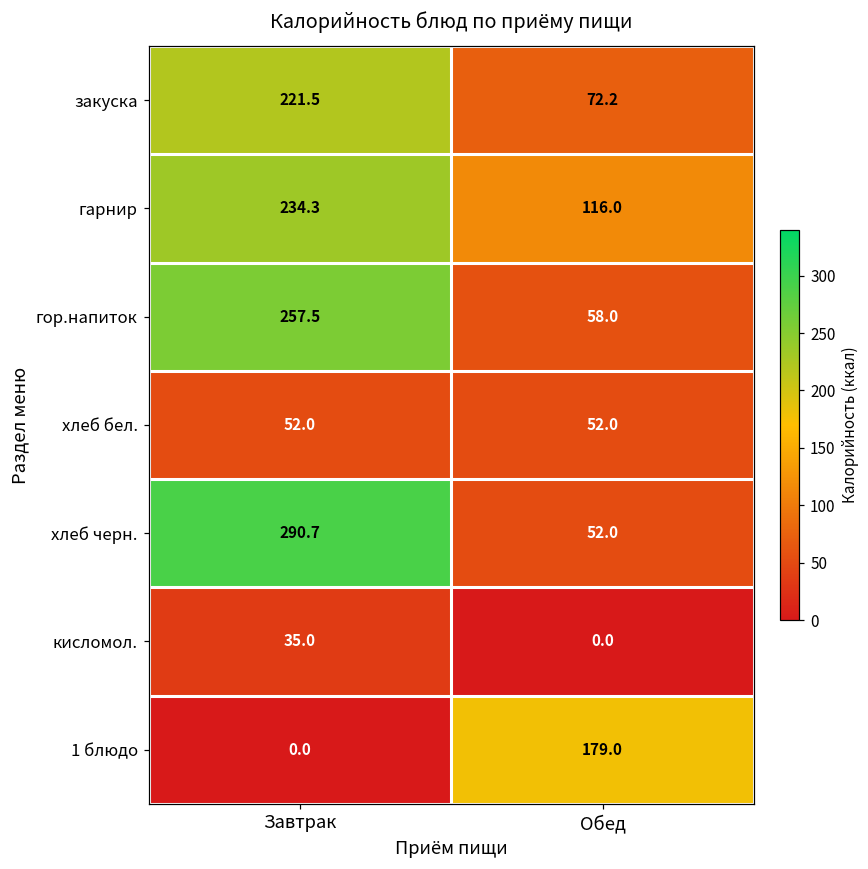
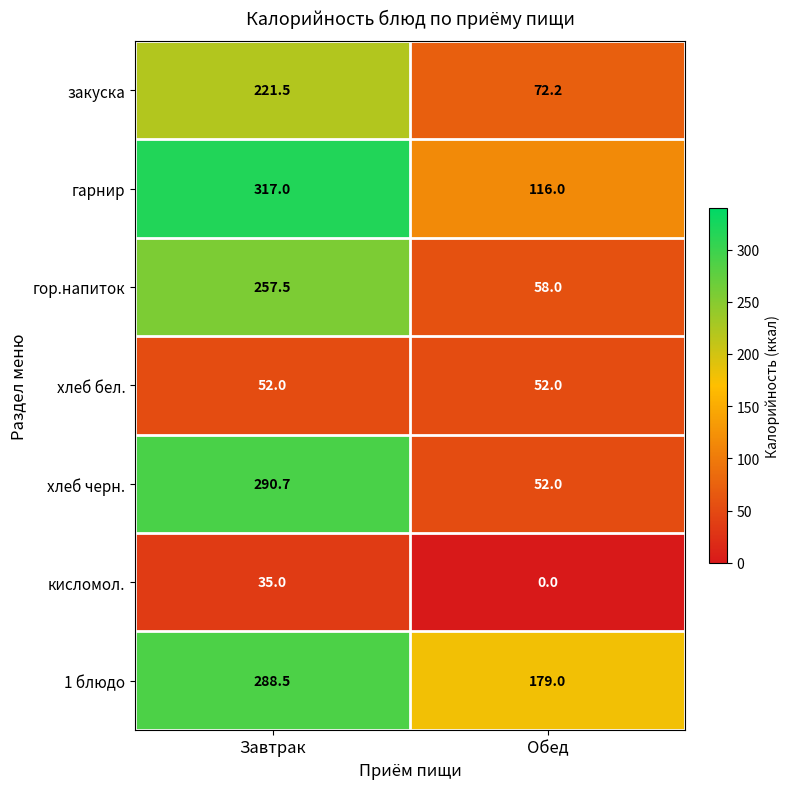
гарнир, Завтрак: 234.3 -> 317.0
1 блюдо, Завтрак: 0.0 -> 288.5
